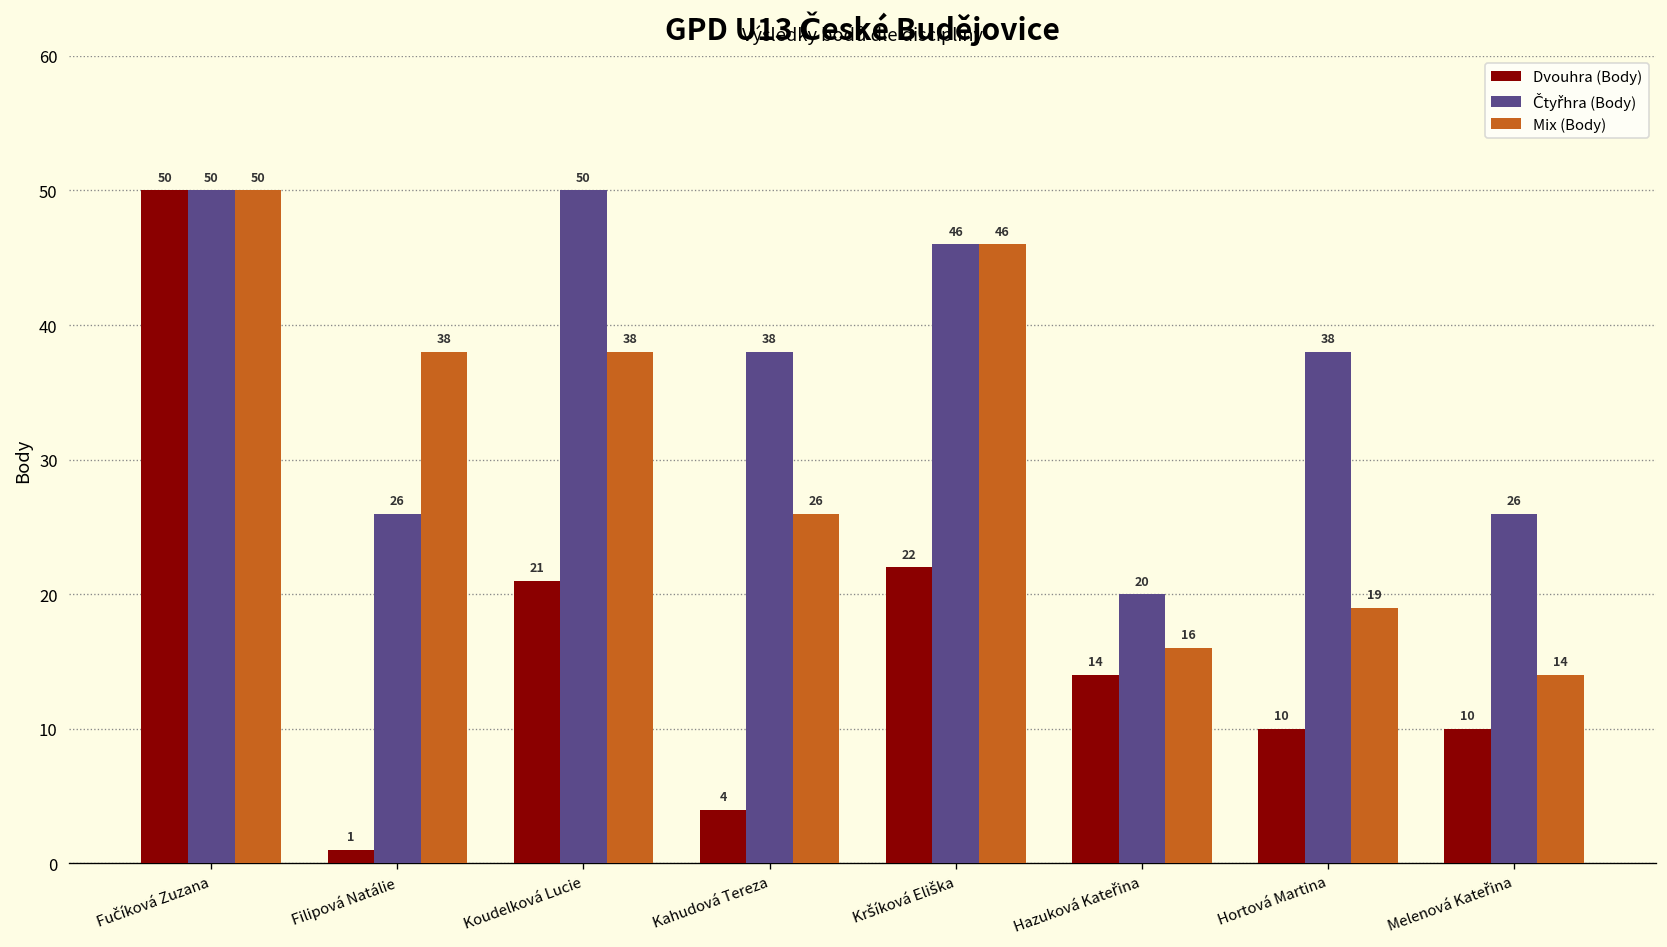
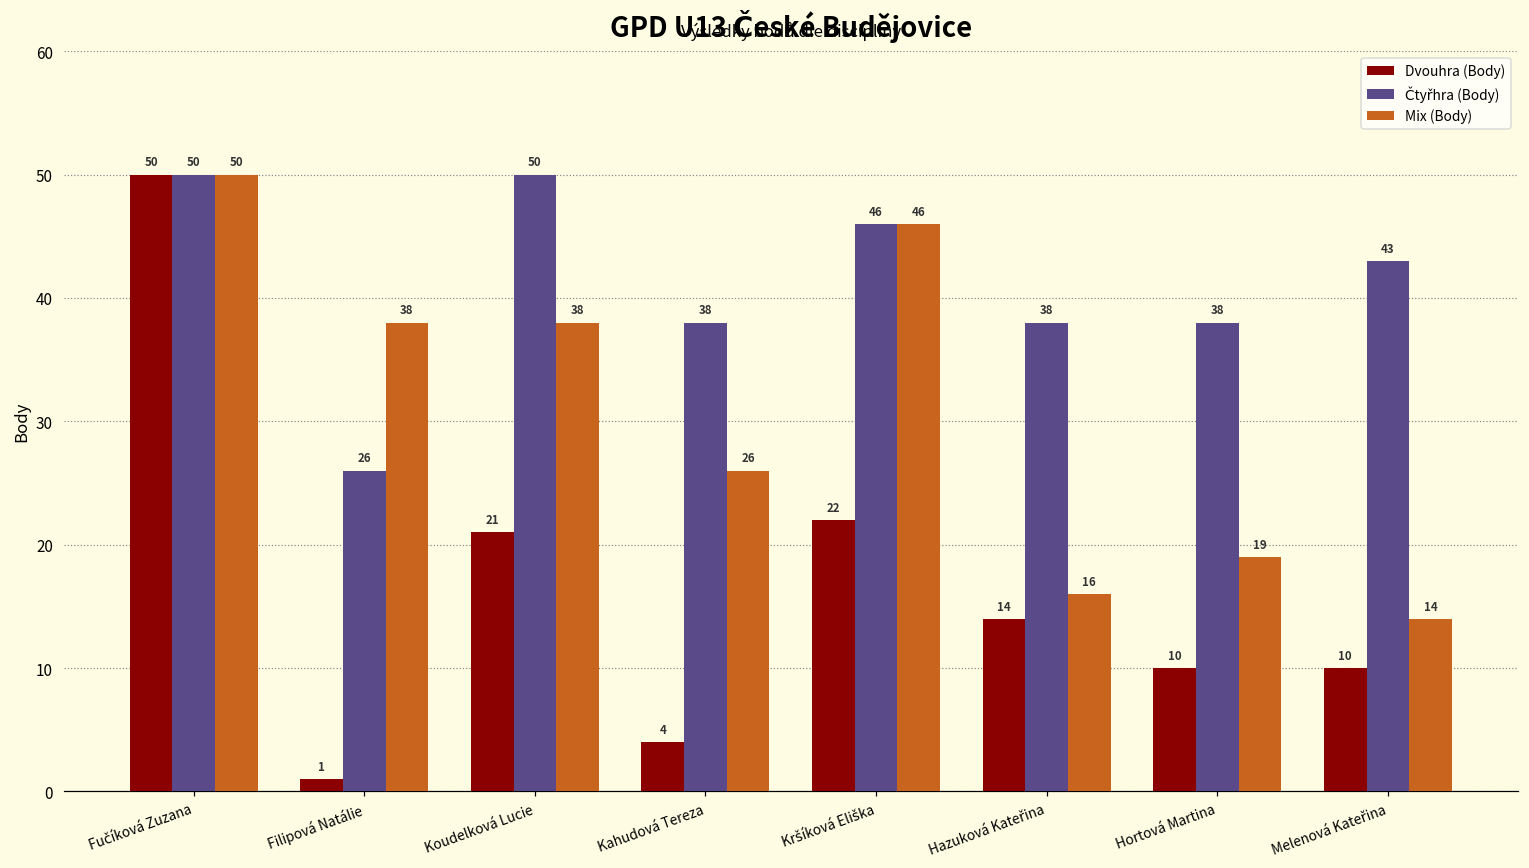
Čtyřhra (Body), Hazuková Kateřina: 20 -> 38
Čtyřhra (Body), Melenová Kateřina: 26 -> 43
